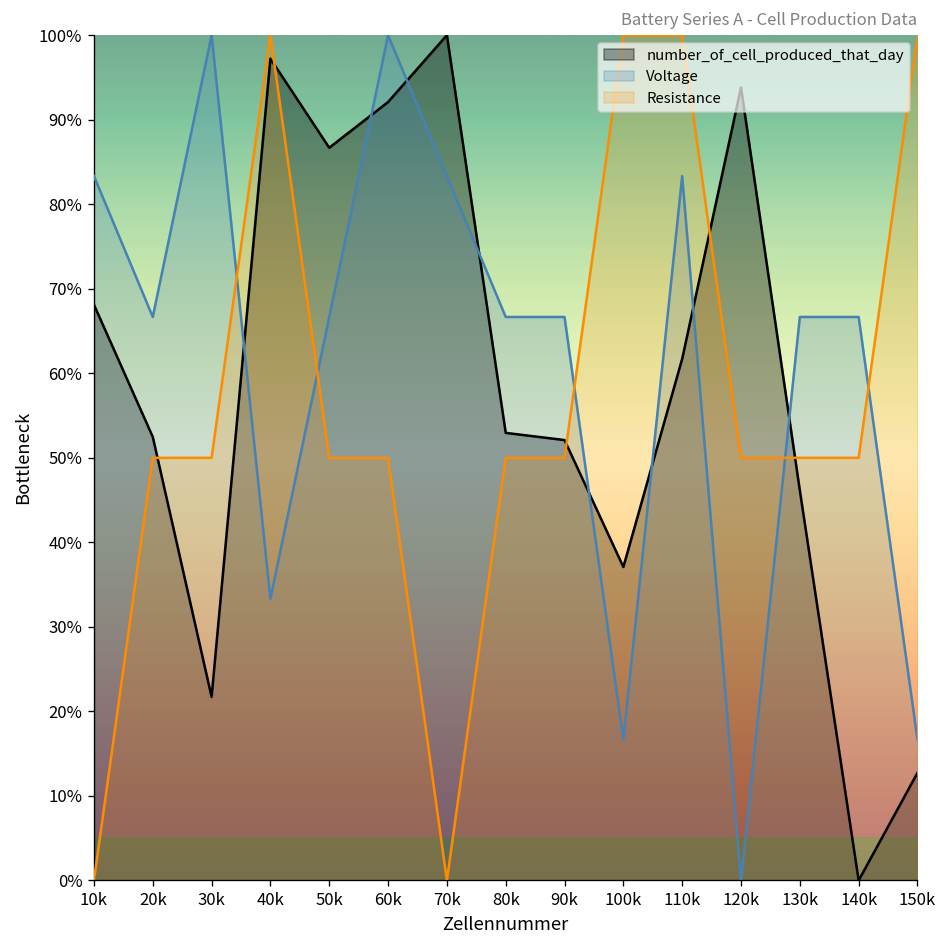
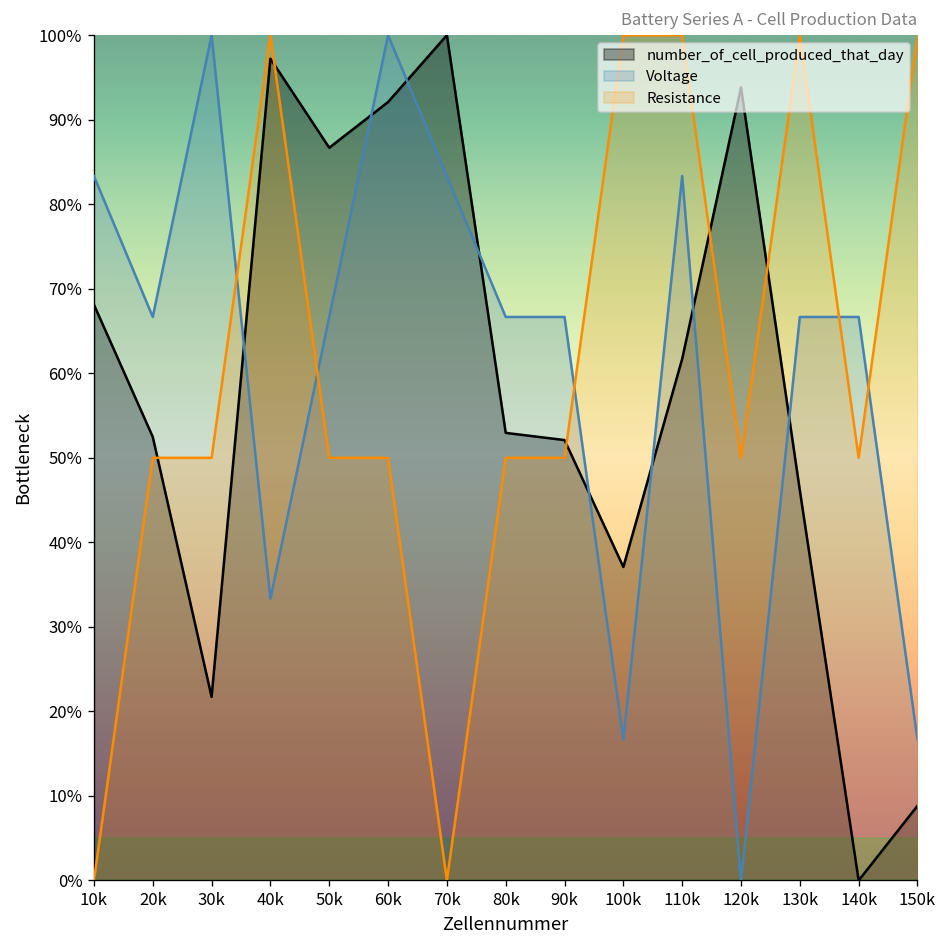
Resistance, 130k: 50% -> 100%
number_of_cell_produced_that_day, 150k: 13% -> 9%
